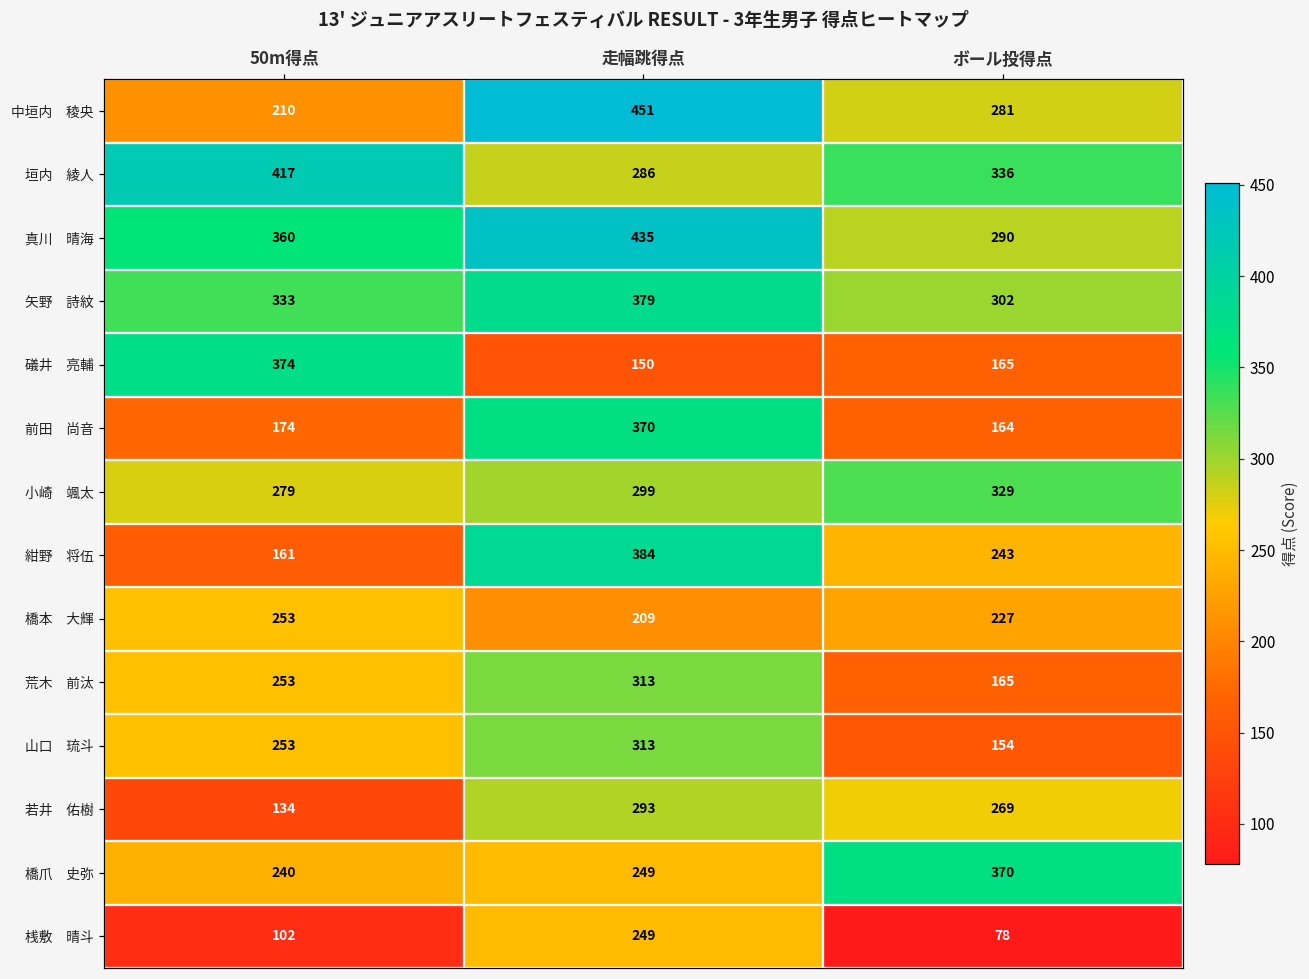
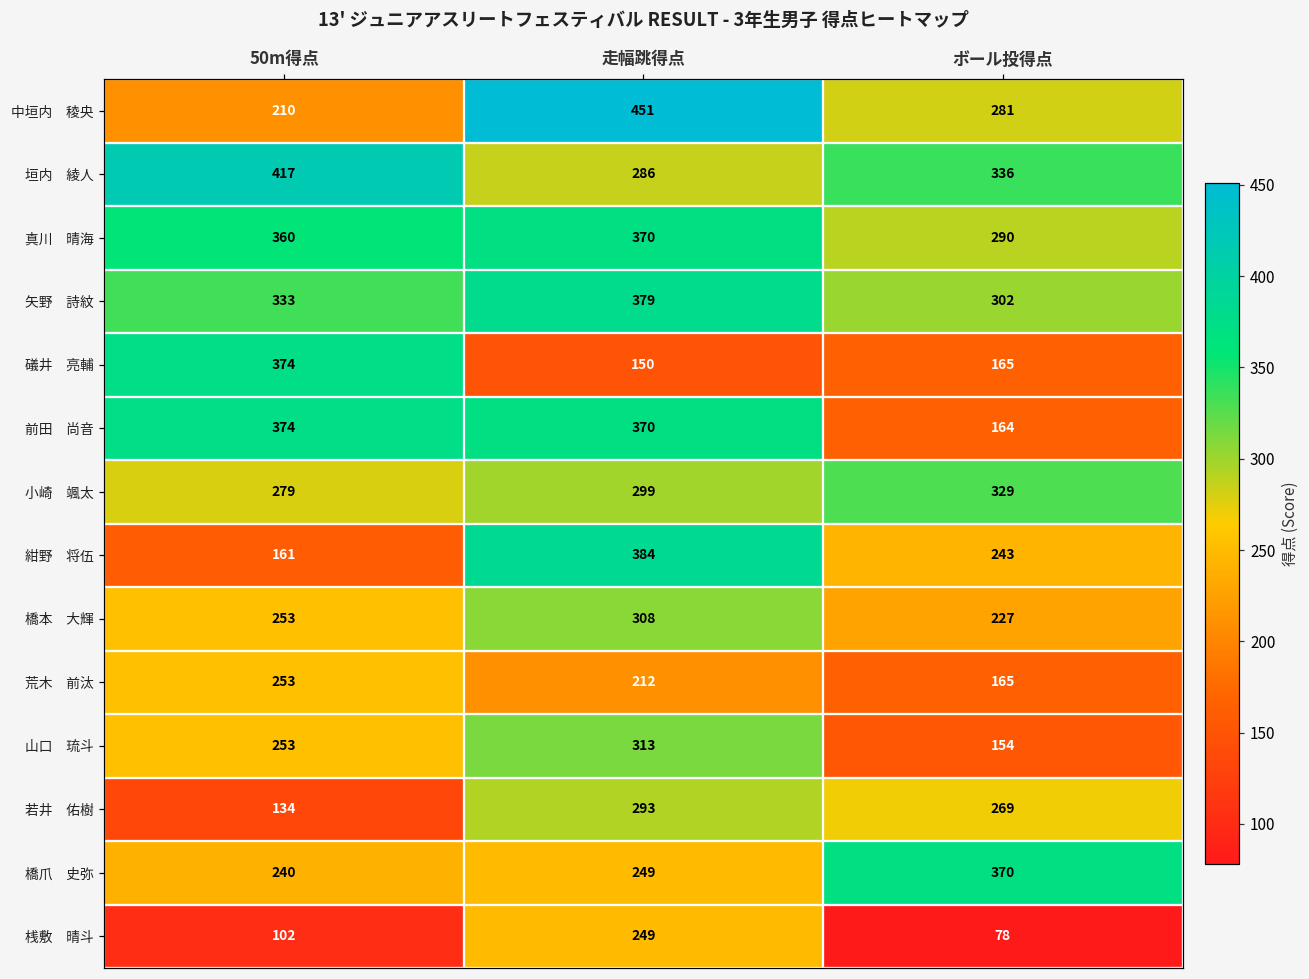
真川 晴海, 走幅跳得点: 435 -> 370
前田 尚音, 50m得点: 174 -> 374
橋本 大輝, 走幅跳得点: 209 -> 308
荒木 前汰, 走幅跳得点: 313 -> 212
